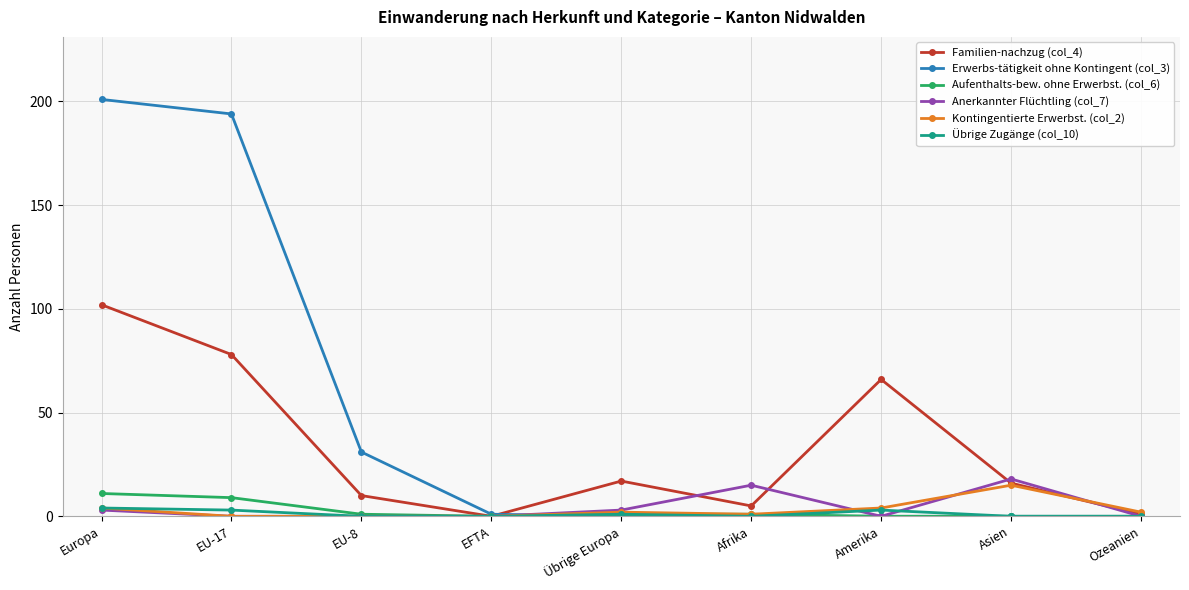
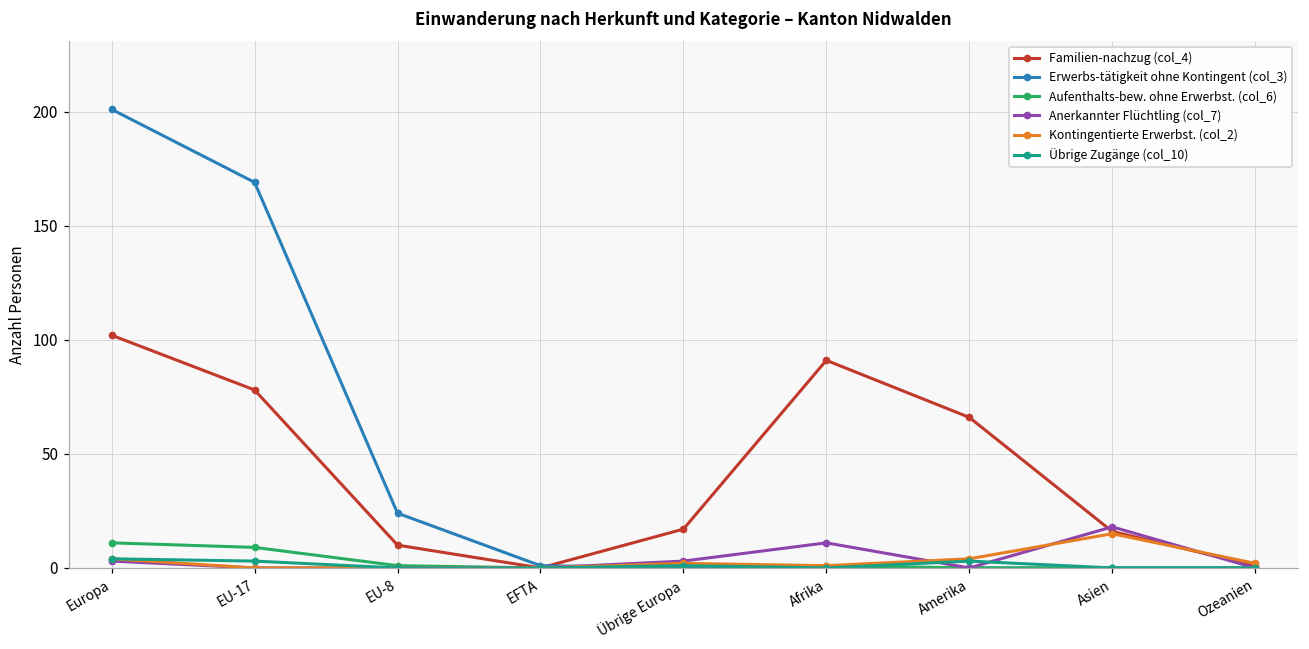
Erwerbs-tätigkeit ohne Kontingent (col_3), EU-17: 194 -> 169
Erwerbs-tätigkeit ohne Kontingent (col_3), EU-8: 31 -> 24
Familien-nachzug (col_4), Afrika: 5 -> 91
Anerkannter Flüchtling (col_7), Afrika: 15 -> 11
